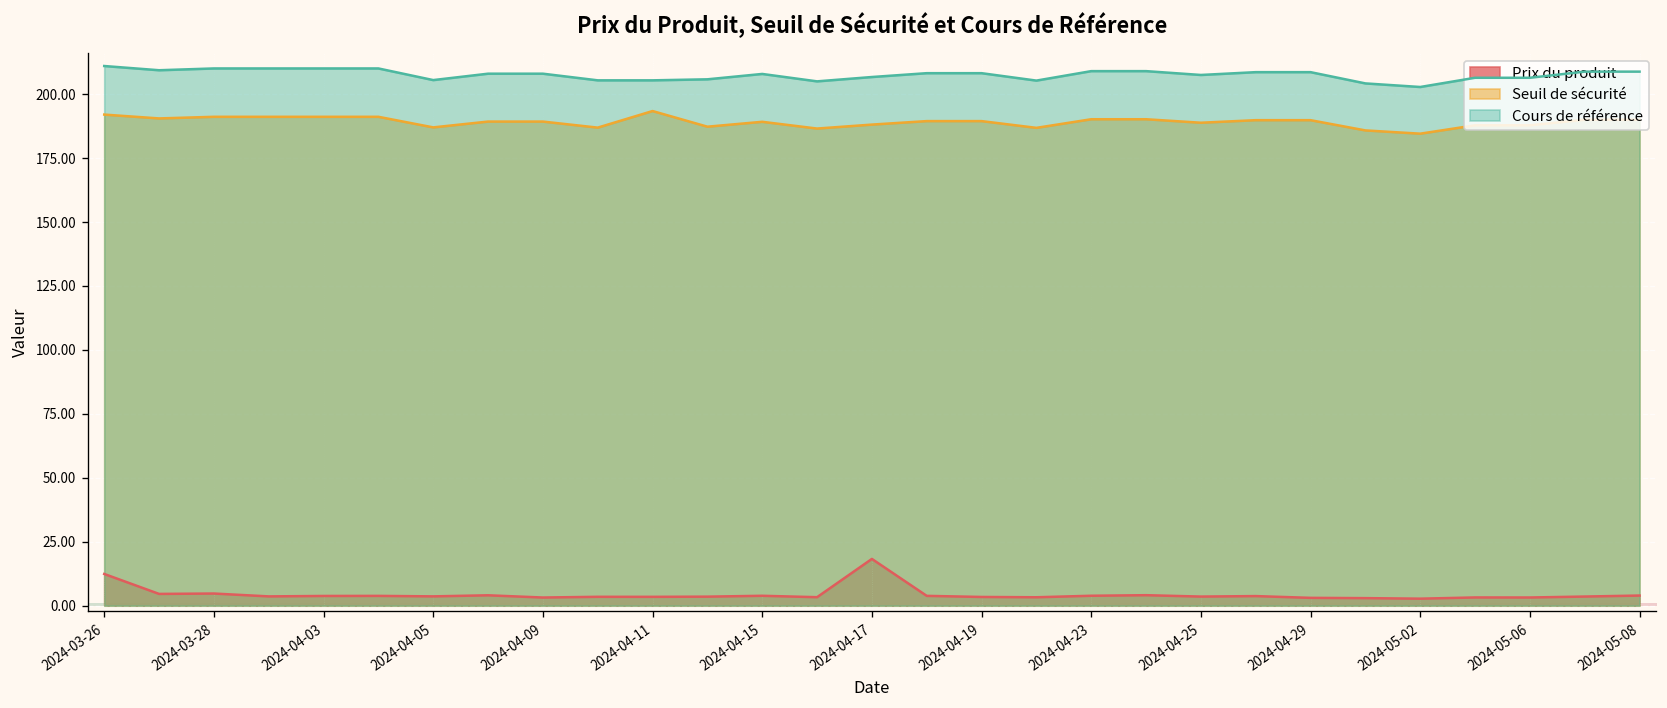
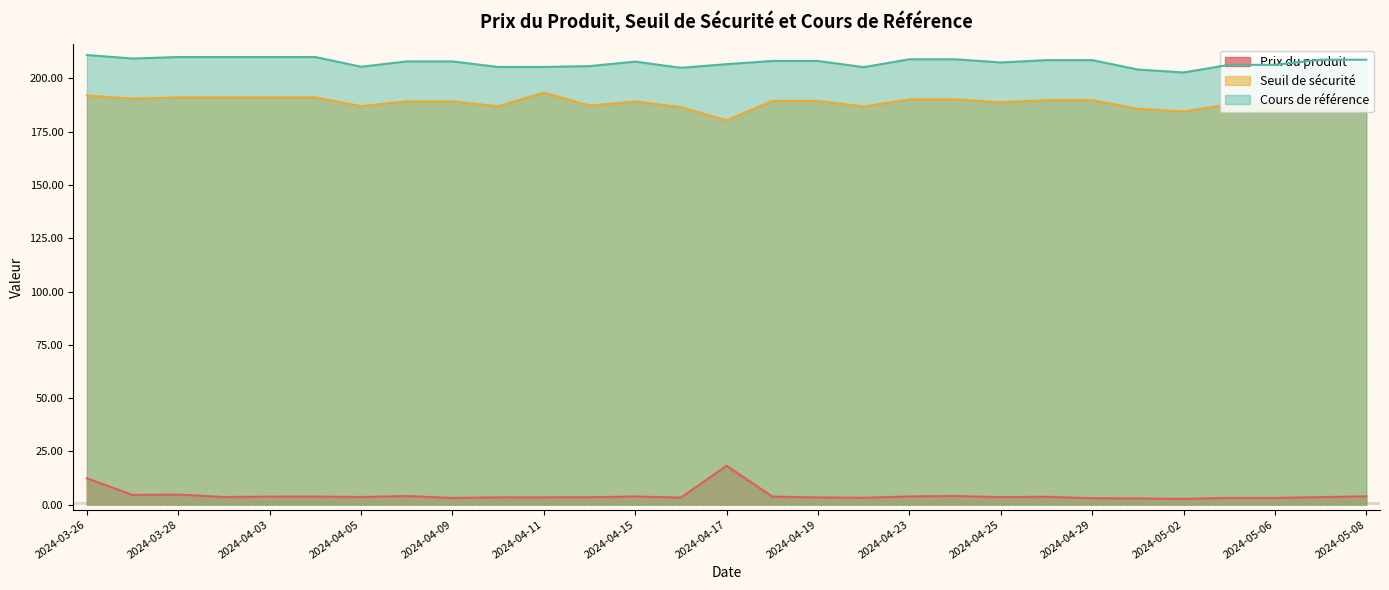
Seuil de sécurité, 2024-04-17: 188 -> 180
